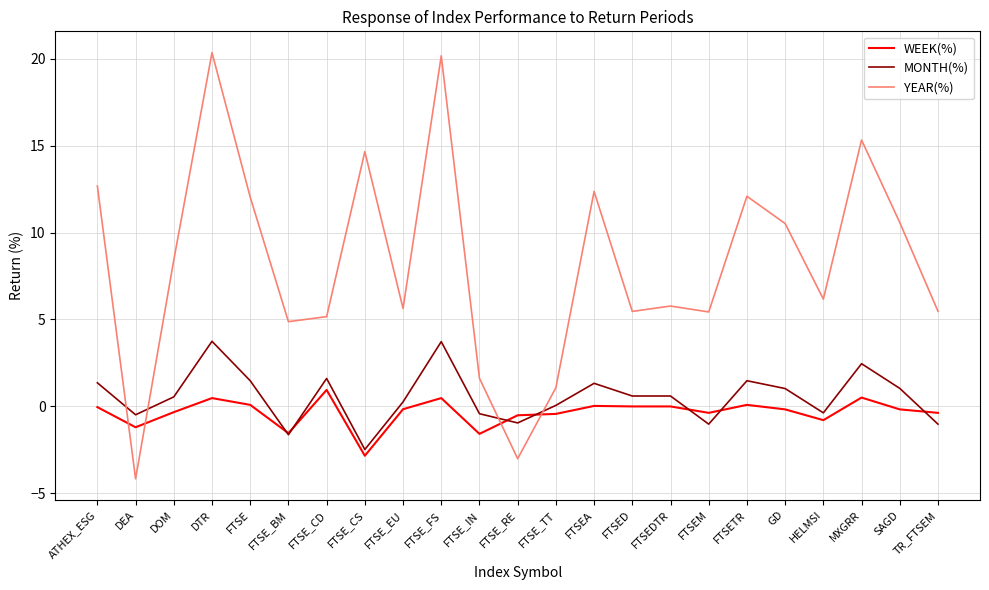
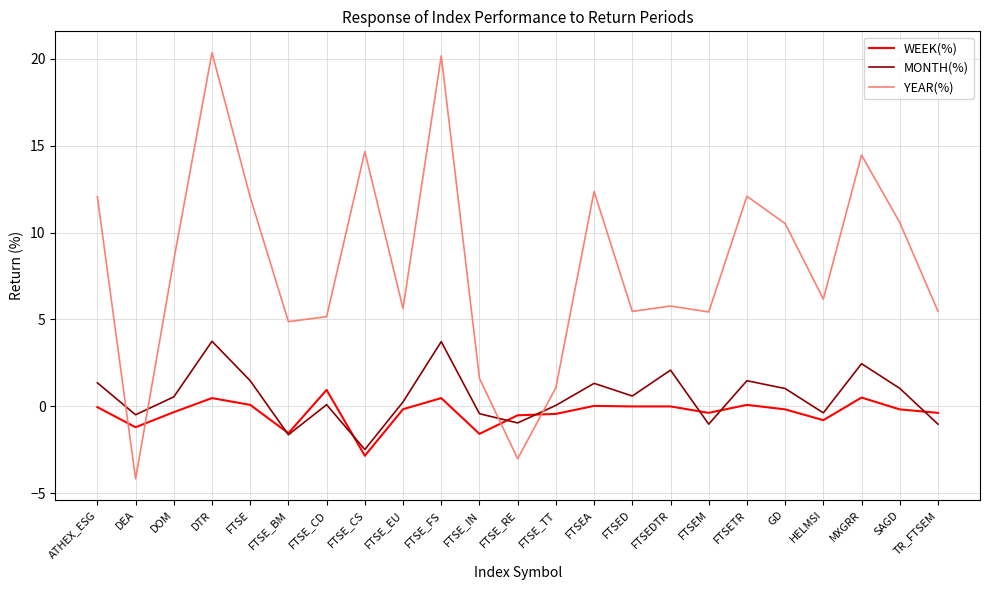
YEAR(%), ATHEX_ESG: 12.7 -> 12.1
MONTH(%), FTSE_CD: 1.6 -> 0.1
MONTH(%), FTSEDTR: 0.6 -> 2.1
YEAR(%), MXGRR: 15.3 -> 14.5
